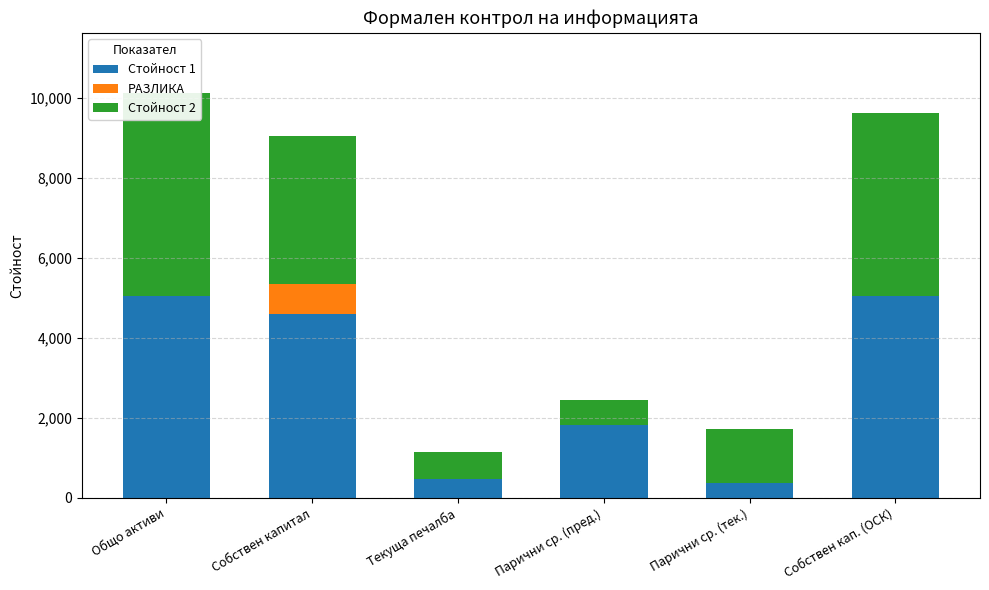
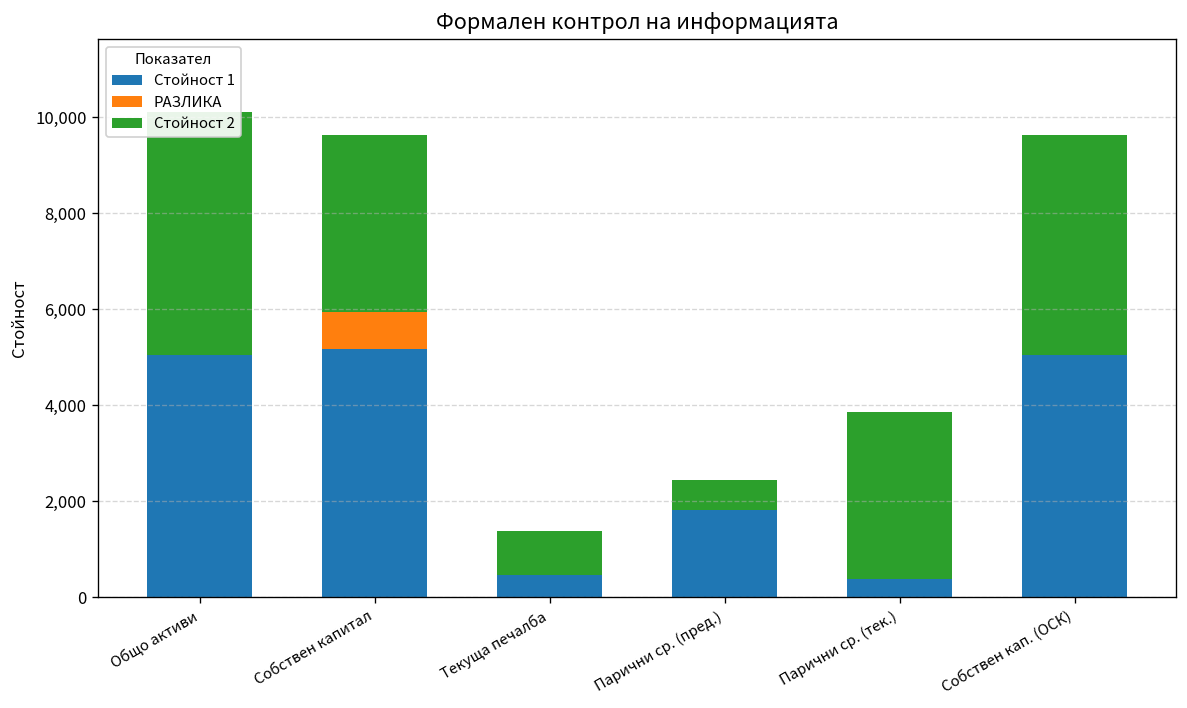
Стойност 1, Собствен капитал: 4,600 -> 5,200
Стойност 2, Текуща печалба: 700 -> 900
Стойност 2, Парични ср. (тек.): 1,300 -> 3,500
